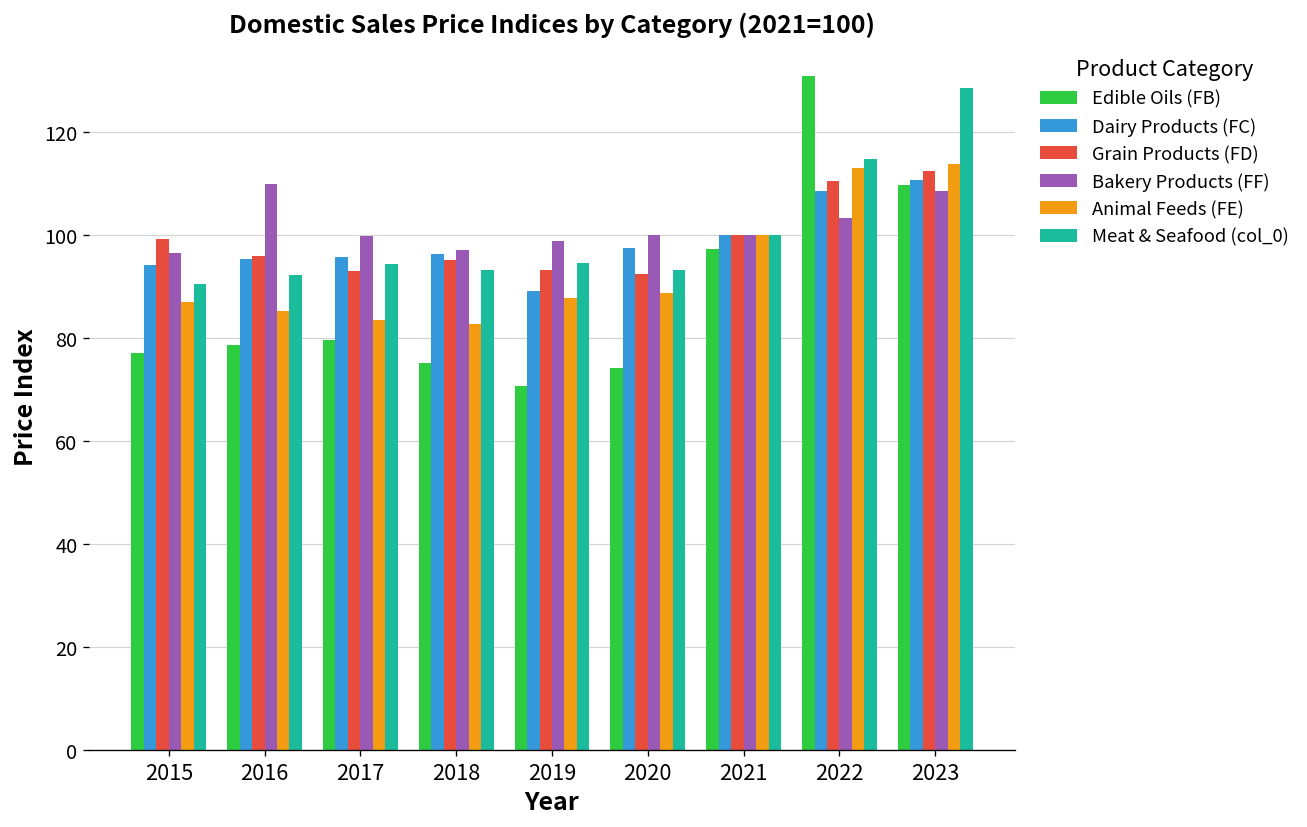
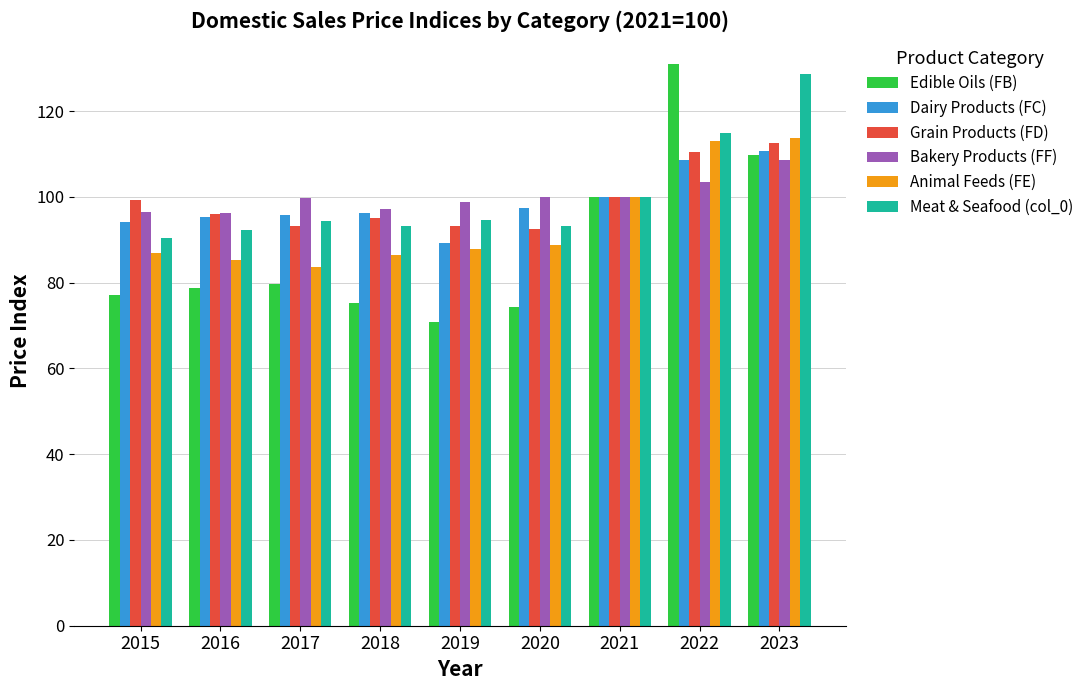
Bakery Products (FF), 2016: 110 -> 96
Animal Feeds (FE), 2018: 83 -> 86
Edible Oils (FB), 2021: 97 -> 100
